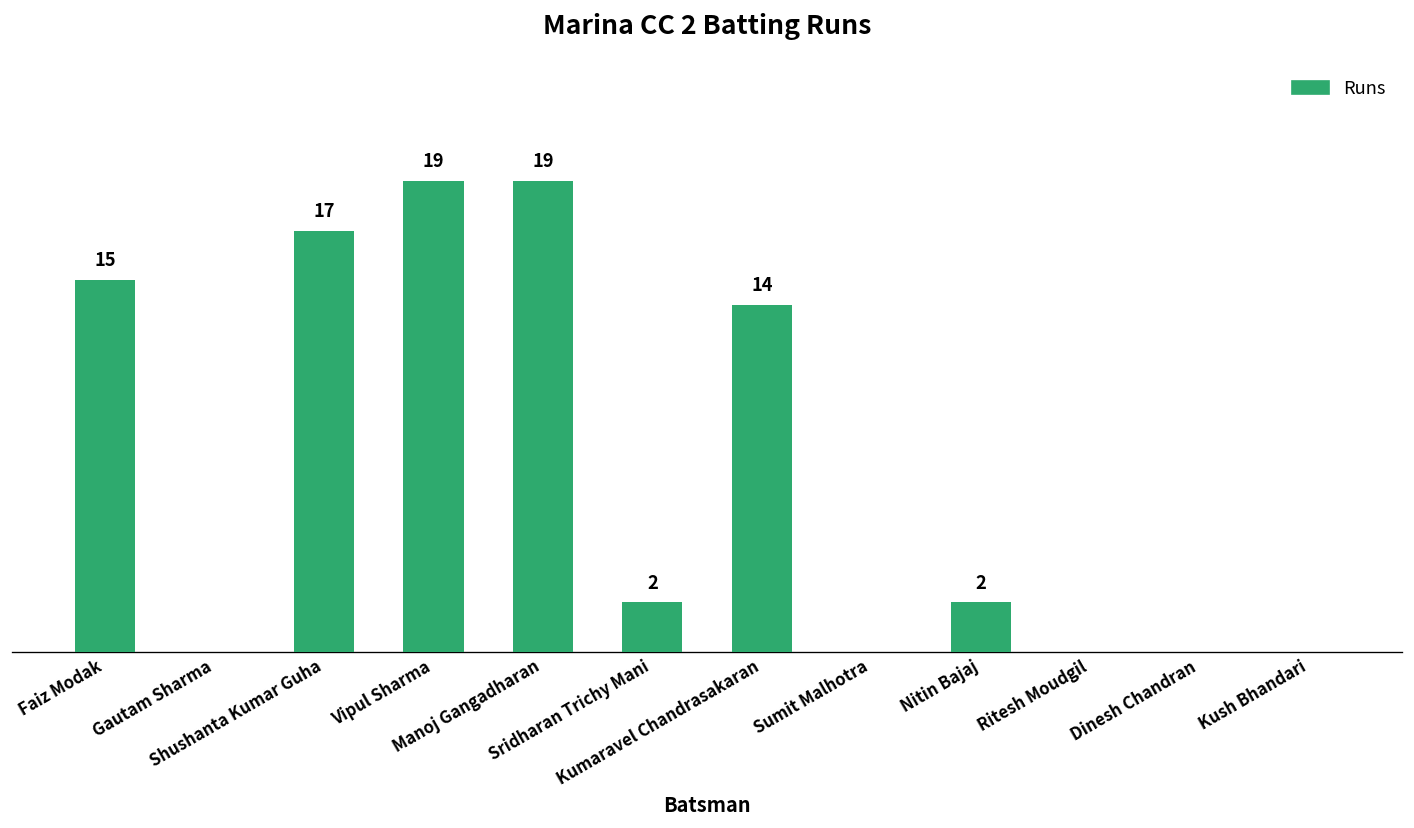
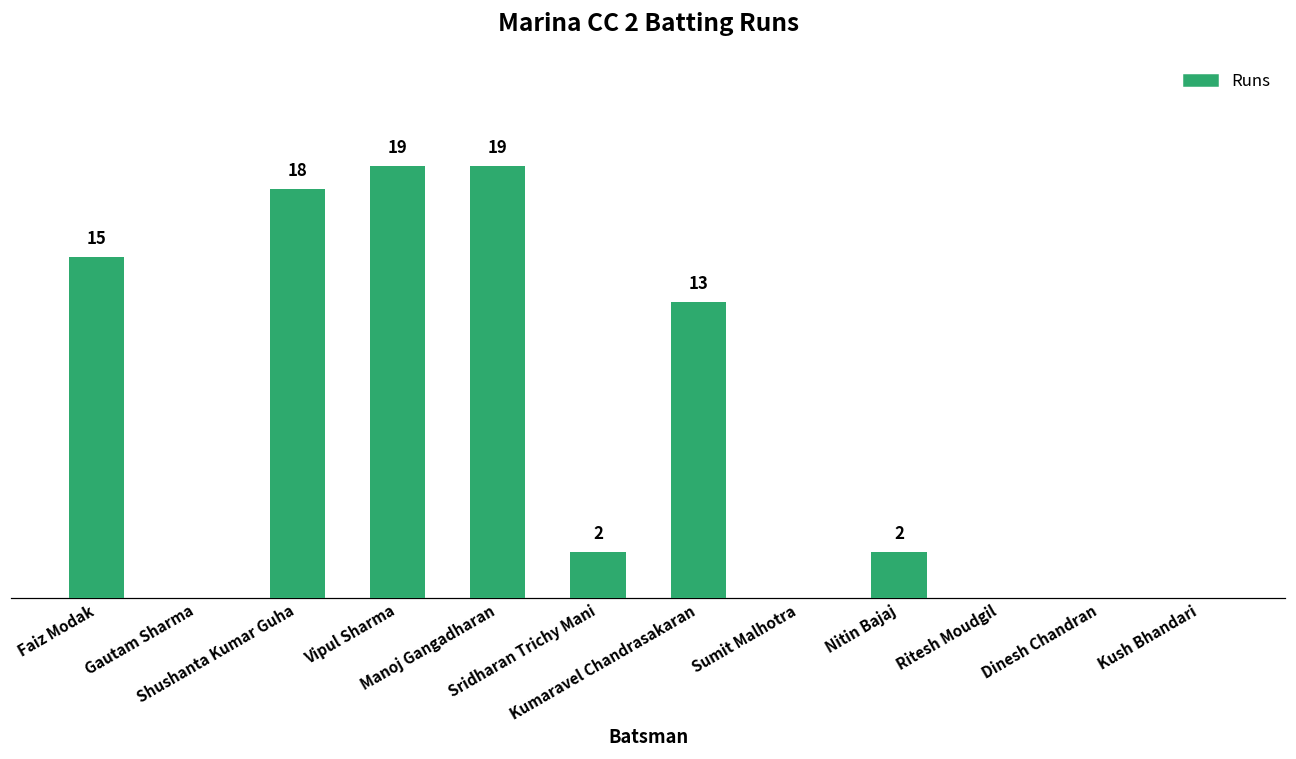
Shushanta Kumar Guha: 17 -> 18
Kumaravel Chandrasakaran: 14 -> 13
